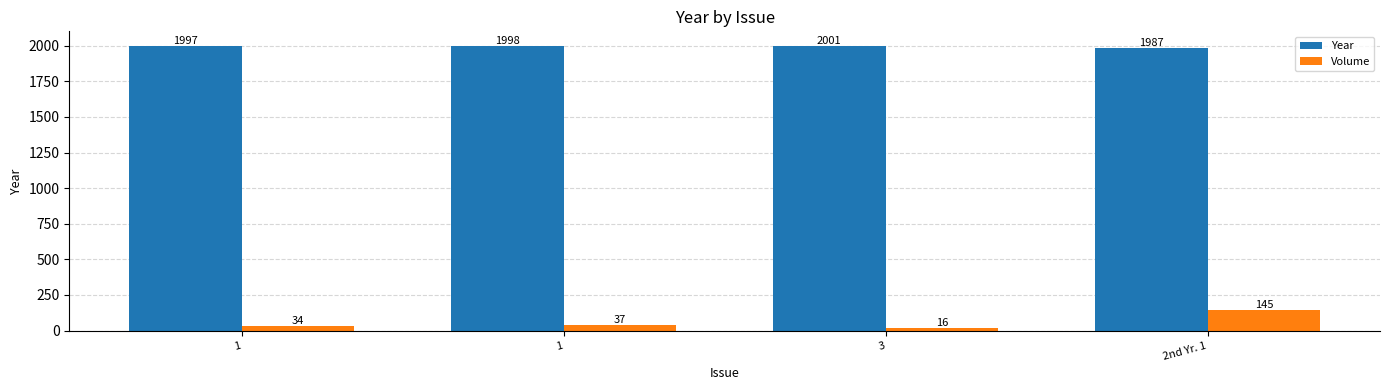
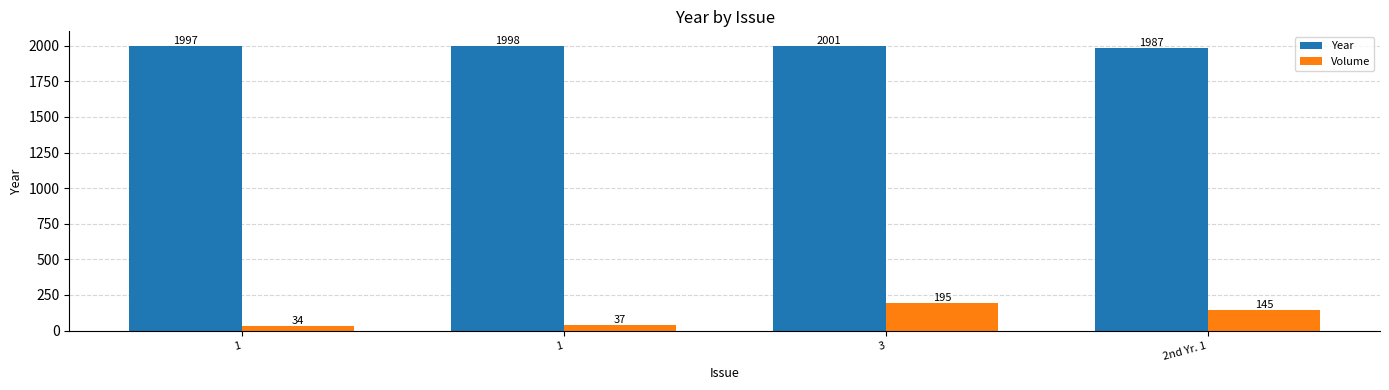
Volume, 3: 16 -> 195
